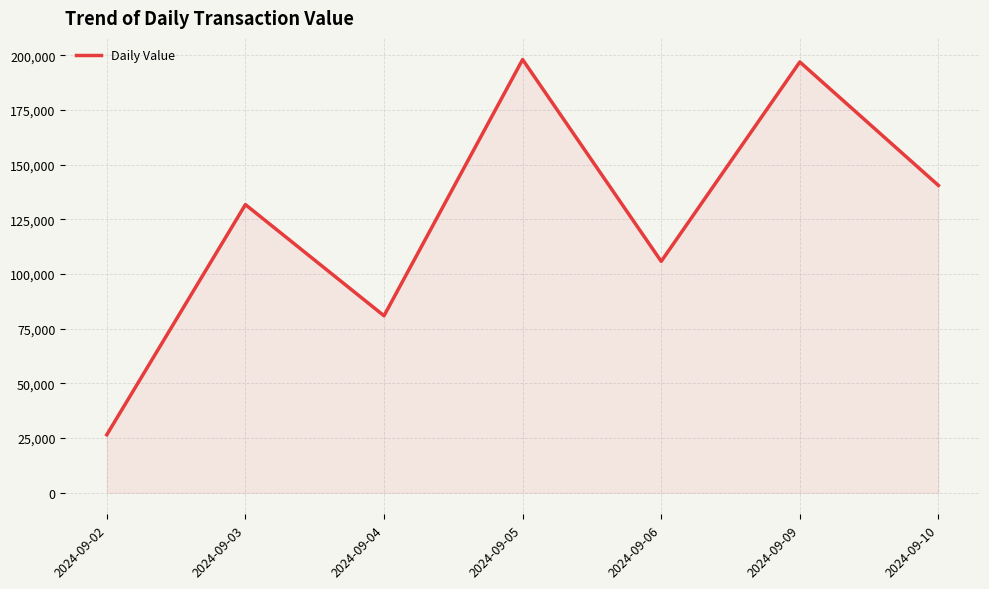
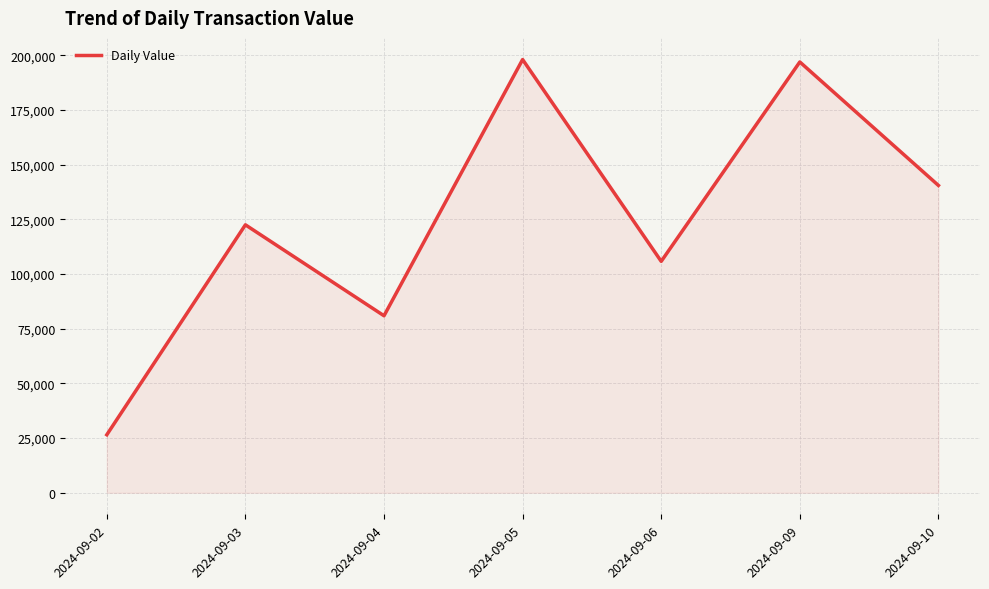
2024-09-03: 132,000 -> 122,000
